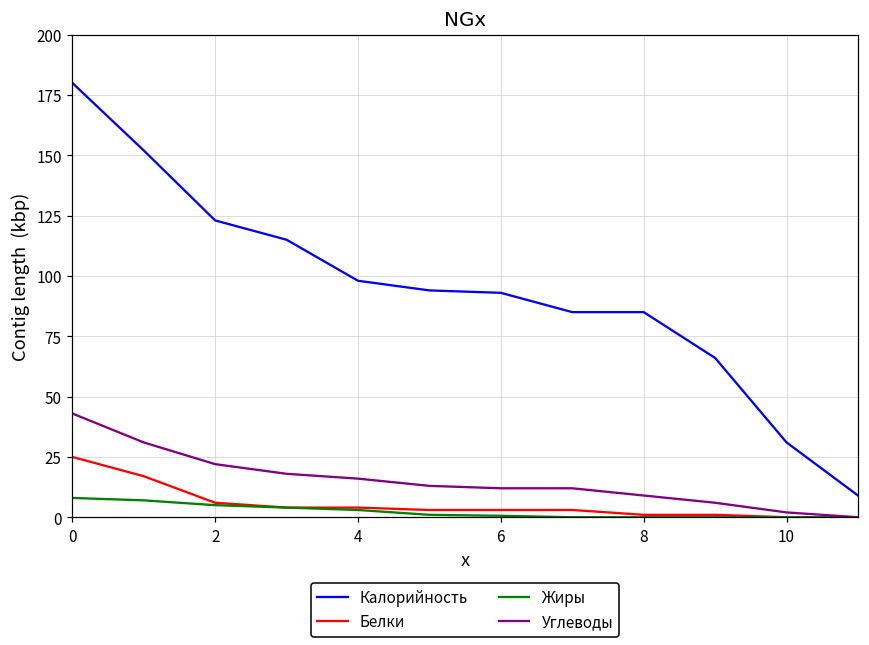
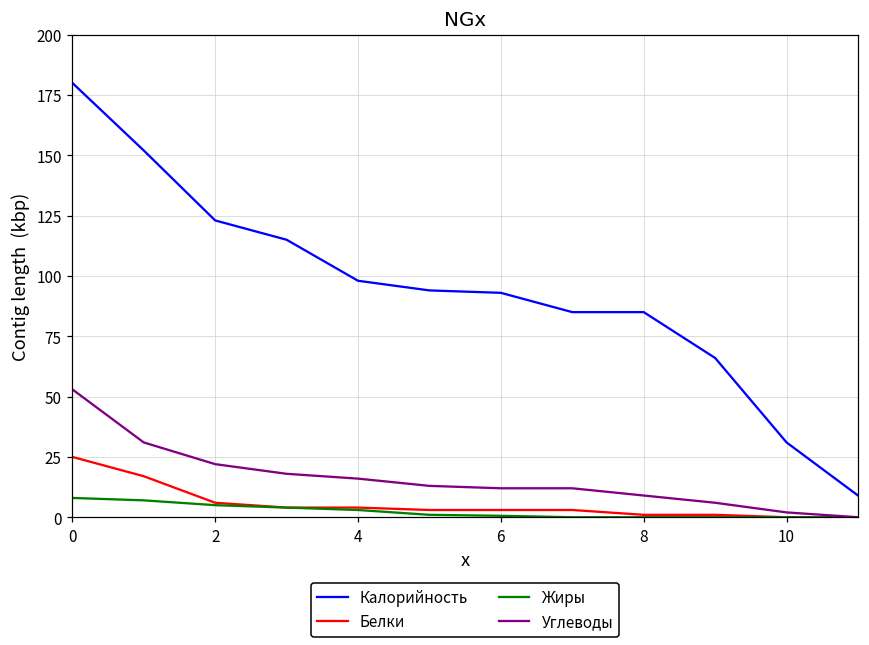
Углеводы, 0: 43 -> 53
